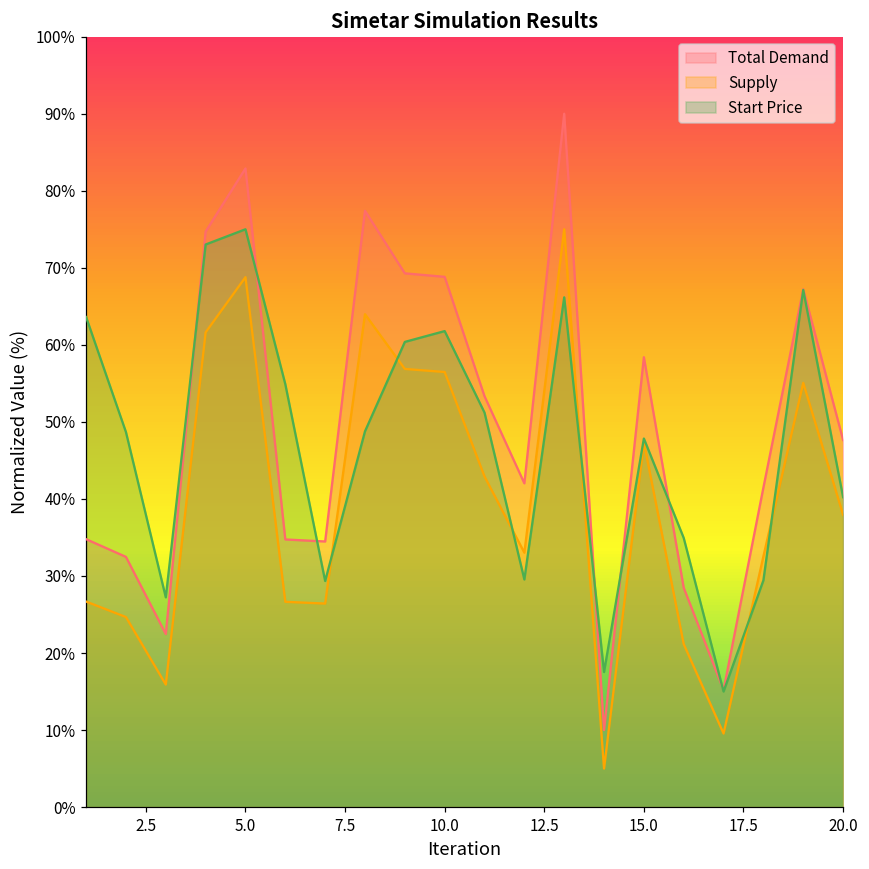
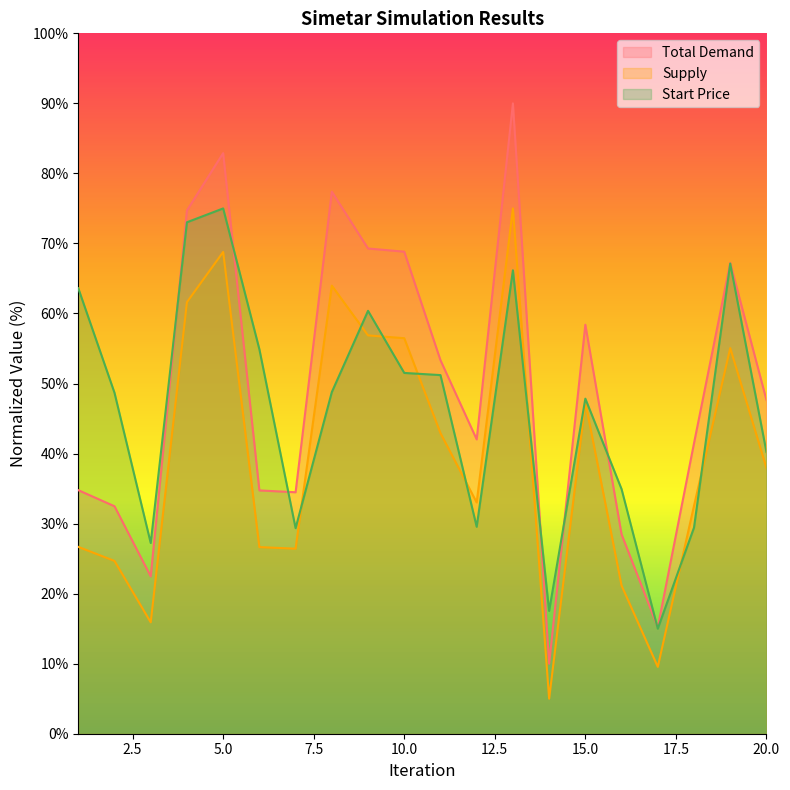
Start Price, 10.0: 62% -> 52%
